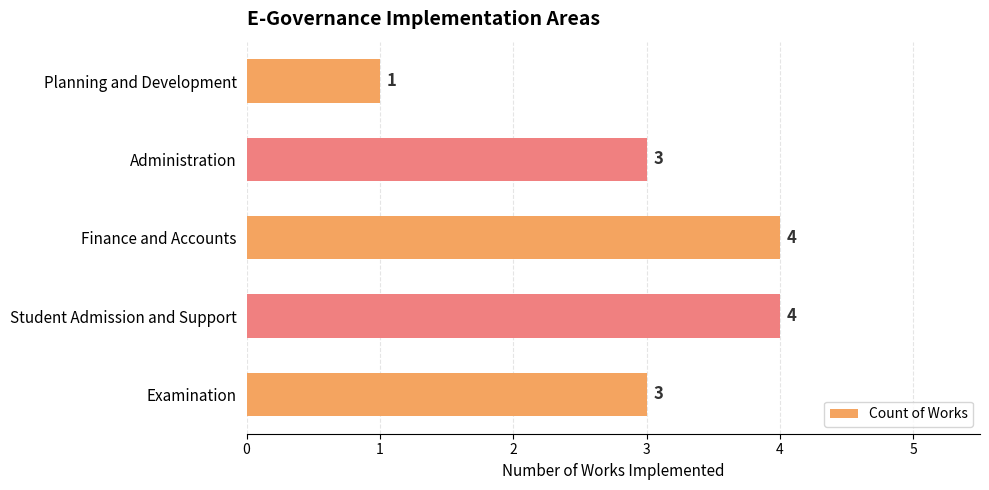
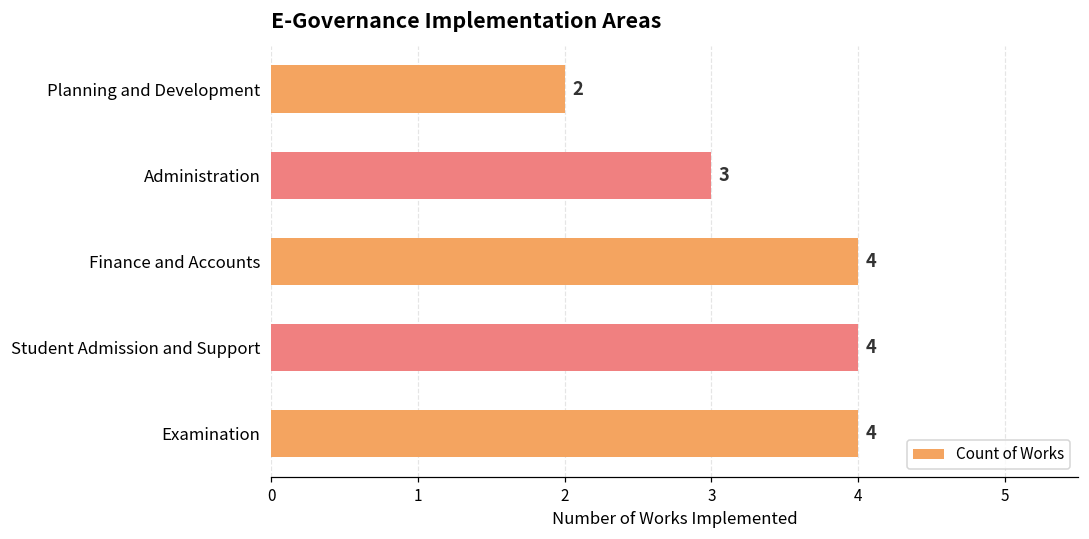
Planning and Development: 1 -> 2
Examination: 3 -> 4
